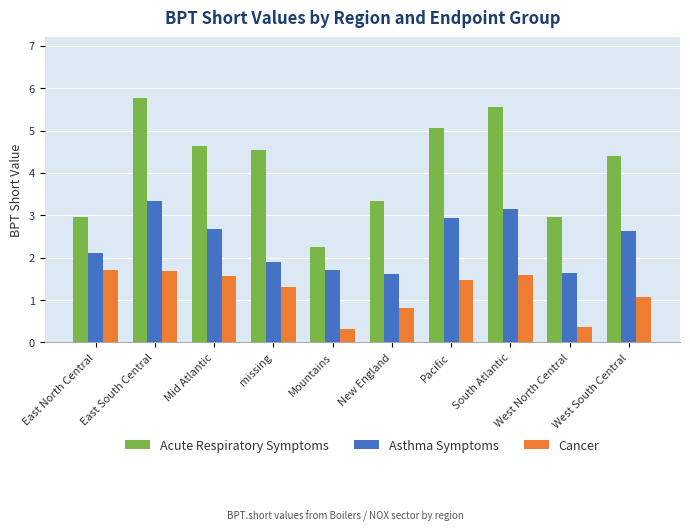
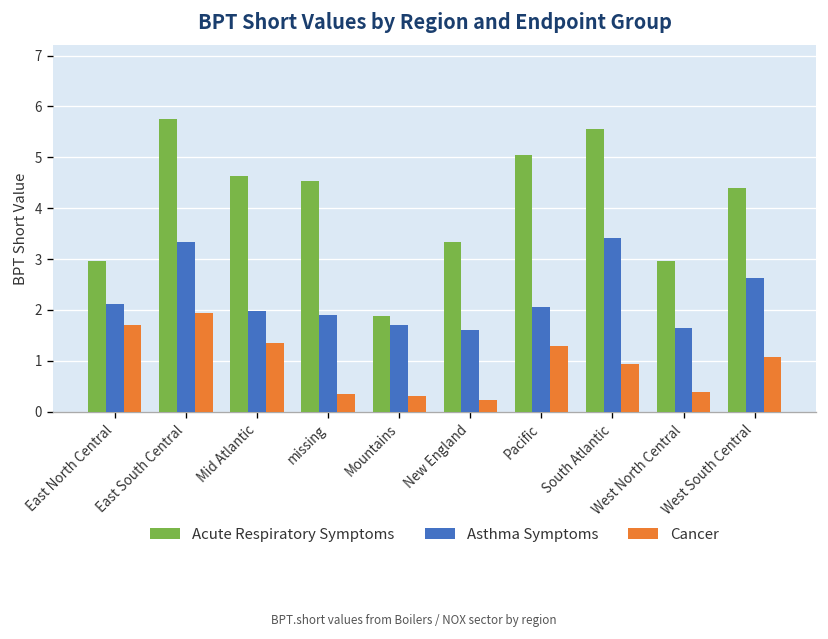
Cancer, East South Central: 1.7 -> 1.9
Asthma Symptoms, Mid Atlantic: 2.7 -> 2.0
Cancer, Mid Atlantic: 1.6 -> 1.4
Cancer, missing: 1.3 -> 0.4
Acute Respiratory Symptoms, Mountains: 2.3 -> 1.9
Cancer, New England: 0.8 -> 0.2
Asthma Symptoms, Pacific: 2.9 -> 2.1
Cancer, Pacific: 1.5 -> 1.3
Asthma Symptoms, South Atlantic: 3.2 -> 3.4
Cancer, South Atlantic: 1.6 -> 0.9
